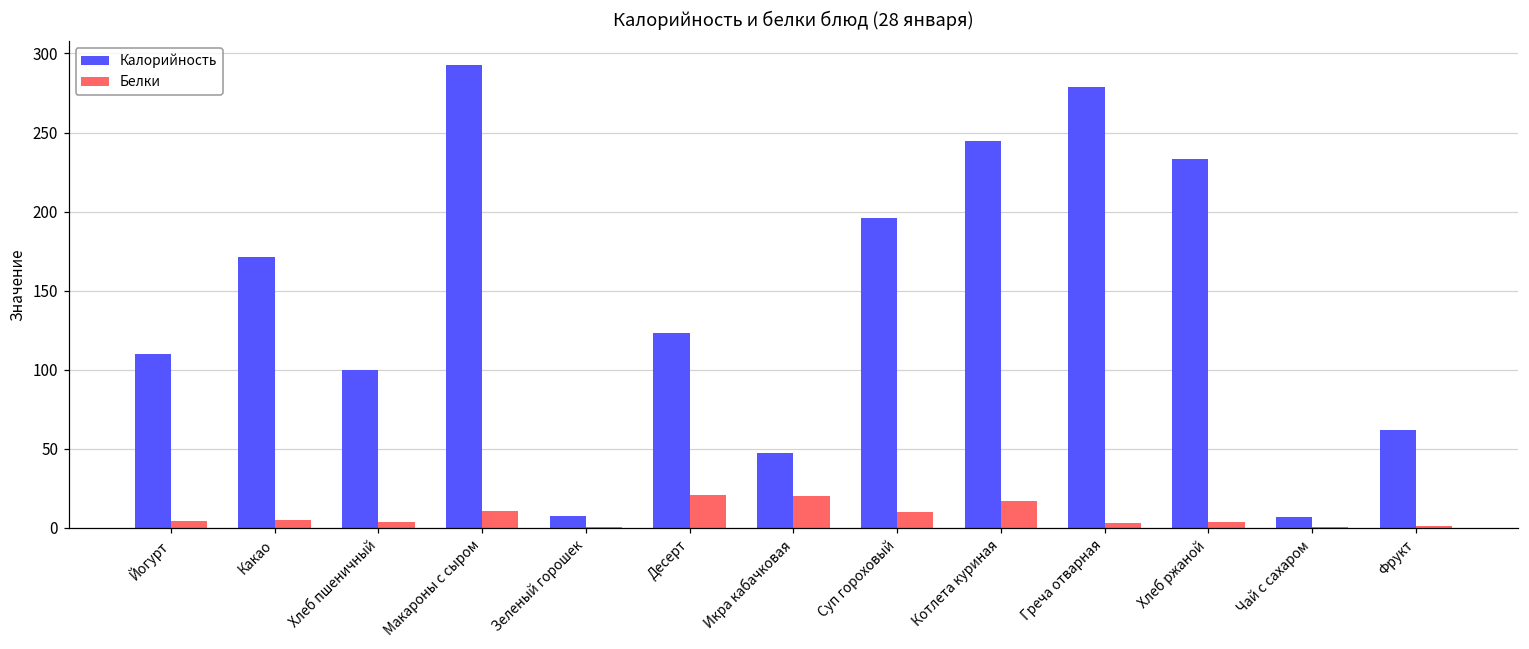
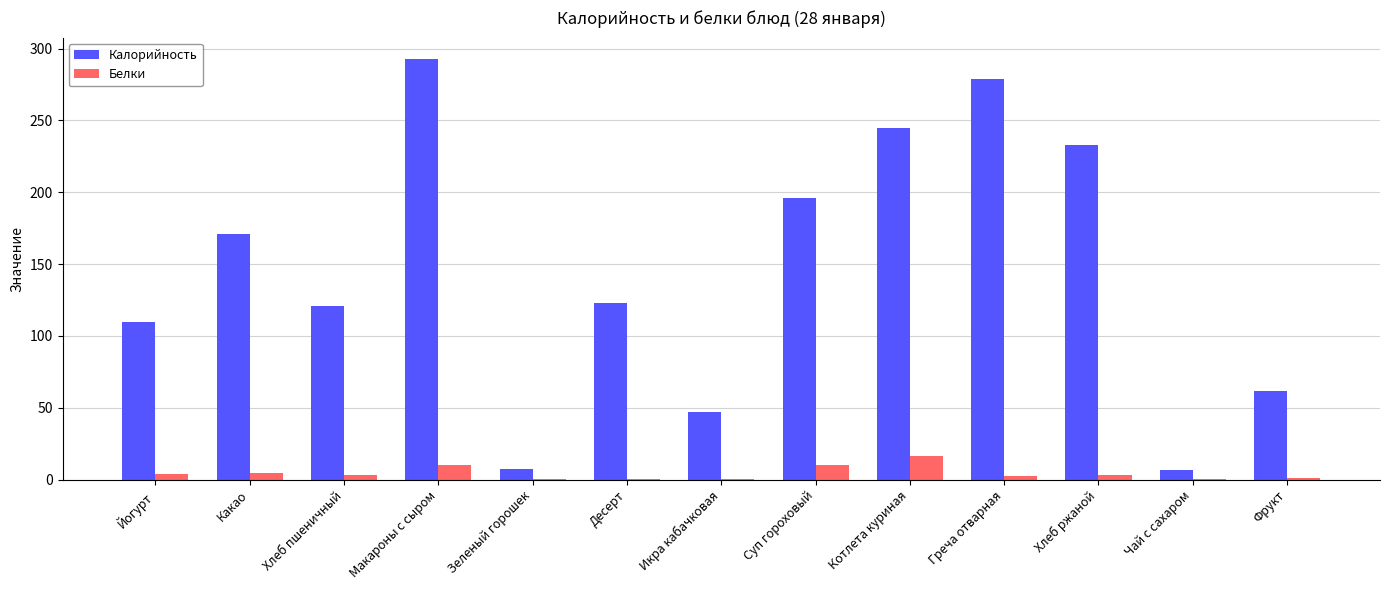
Калорийность, Хлеб пшеничный: 100 -> 121
Белки, Десерт: 21 -> 1
Белки, Икра кабачковая: 20 -> 1
